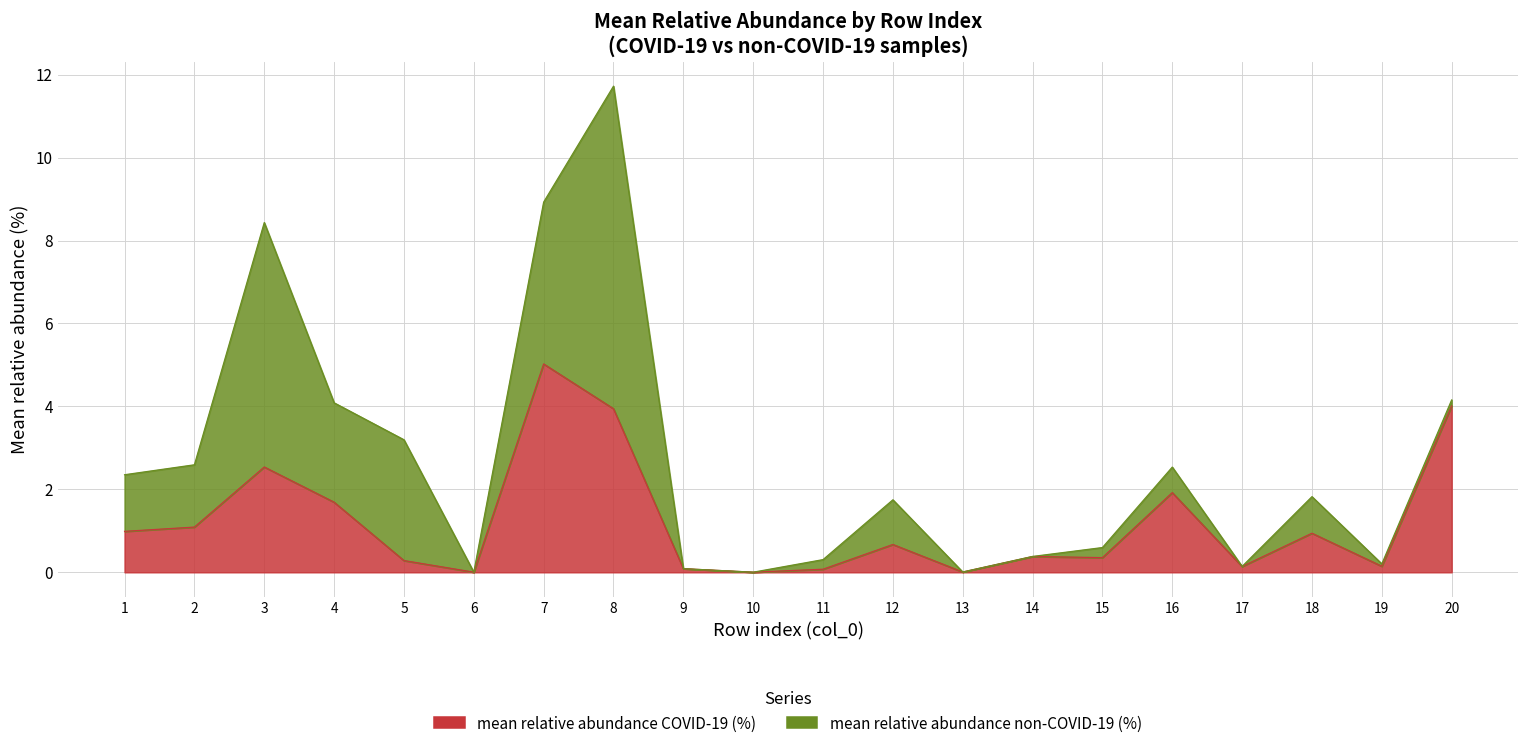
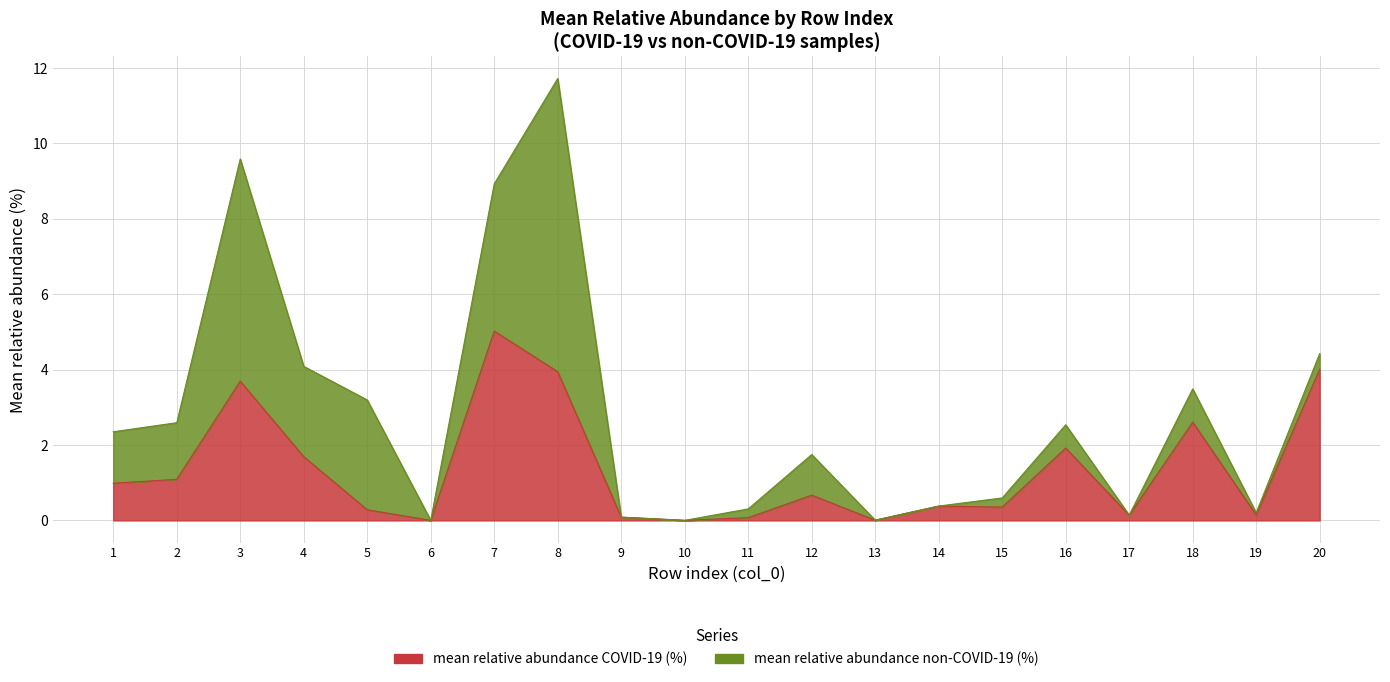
mean relative abundance COVID-19 (%), 3: 2.5 -> 3.7
mean relative abundance COVID-19 (%), 18: 0.9 -> 2.6
mean relative abundance non-COVID-19 (%), 20: 0.1 -> 0.4
